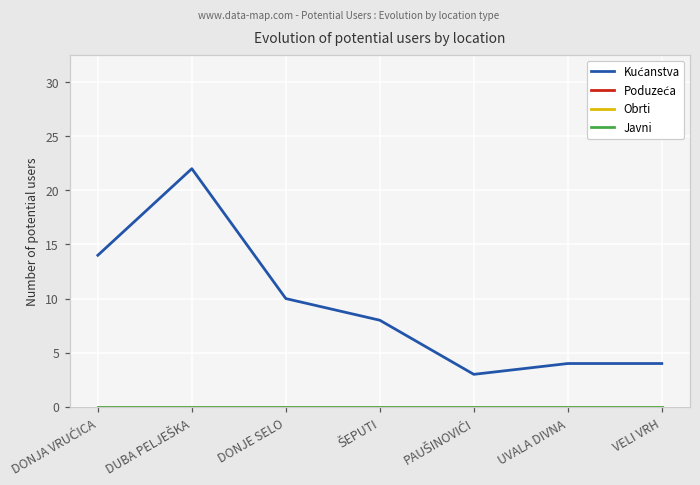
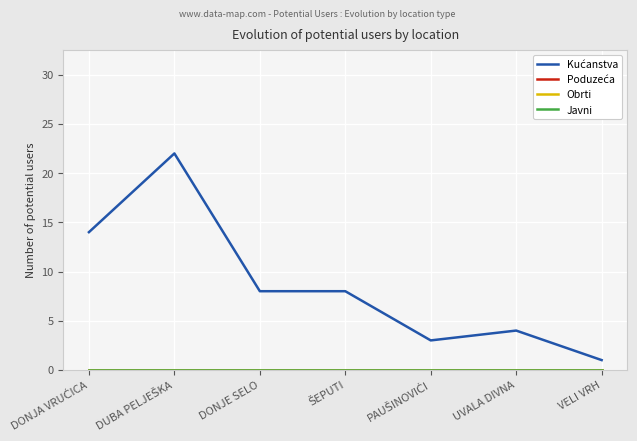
Kućanstva, DONJE SELO: 10 -> 8
Kućanstva, VELI VRH: 4 -> 1
